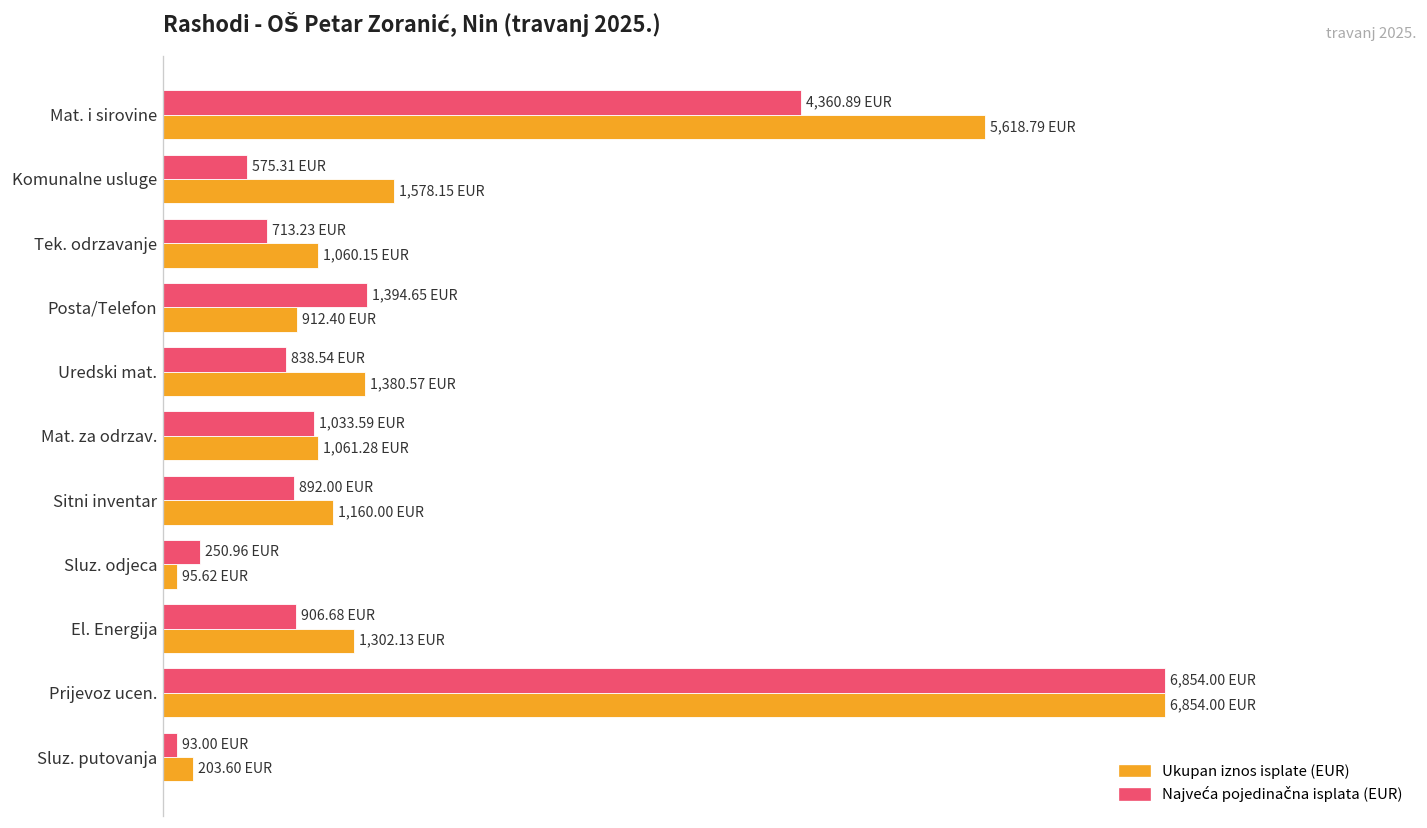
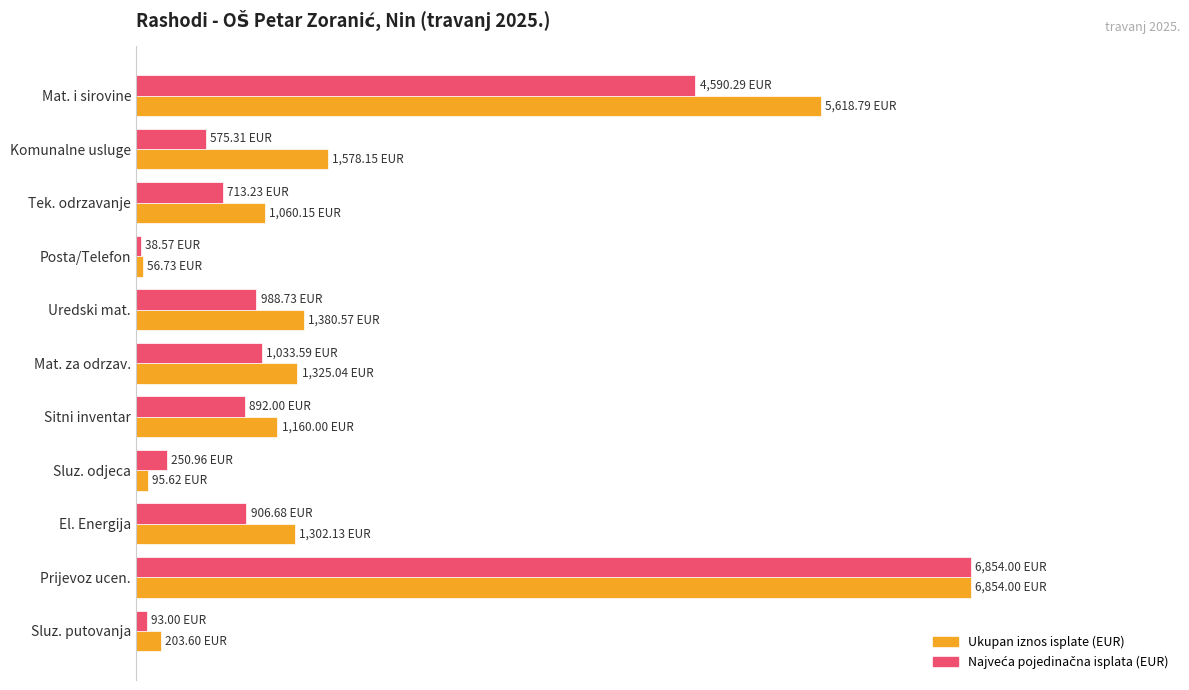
Najveća pojedinačna isplata (EUR), Mat. i sirovine: 4,360.89 -> 4,590.29
Najveća pojedinačna isplata (EUR), Posta/Telefon: 1,394.65 -> 38.57
Ukupan iznos isplate (EUR), Posta/Telefon: 912.40 -> 56.73
Najveća pojedinačna isplata (EUR), Uredski mat.: 838.54 -> 988.73
Ukupan iznos isplate (EUR), Mat. za odrzav.: 1,061.28 -> 1,325.04
